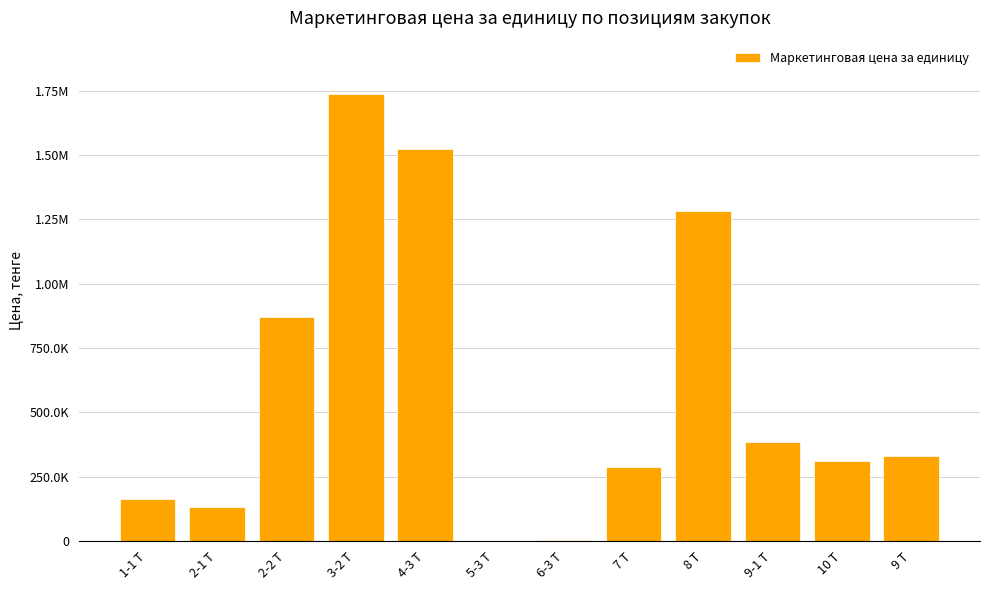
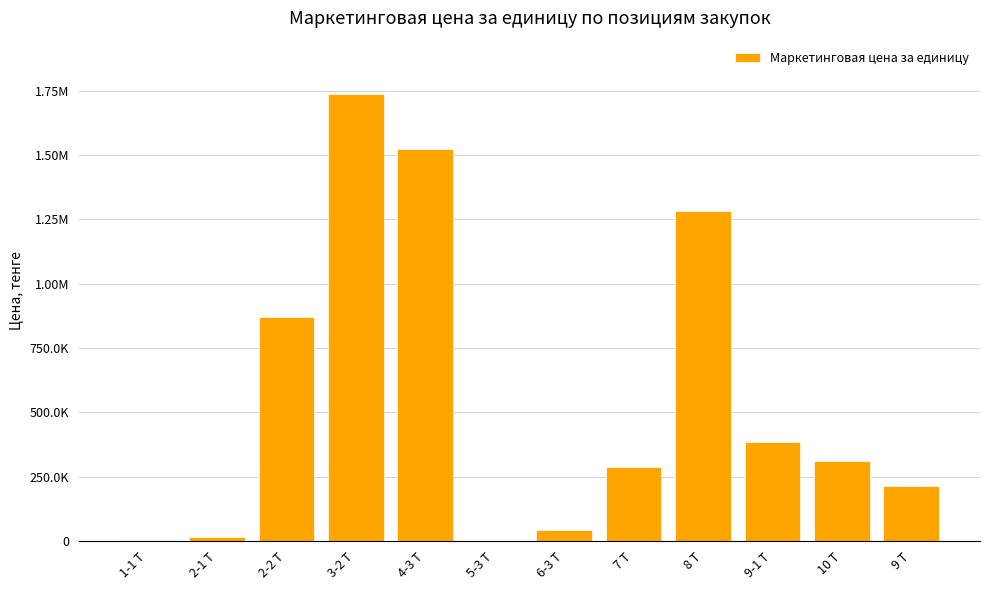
1-1 Т: 160000 -> 0
2-1 Т: 130000 -> 10000
6-3 Т: 0 -> 40000
9 Т: 330000 -> 210000
